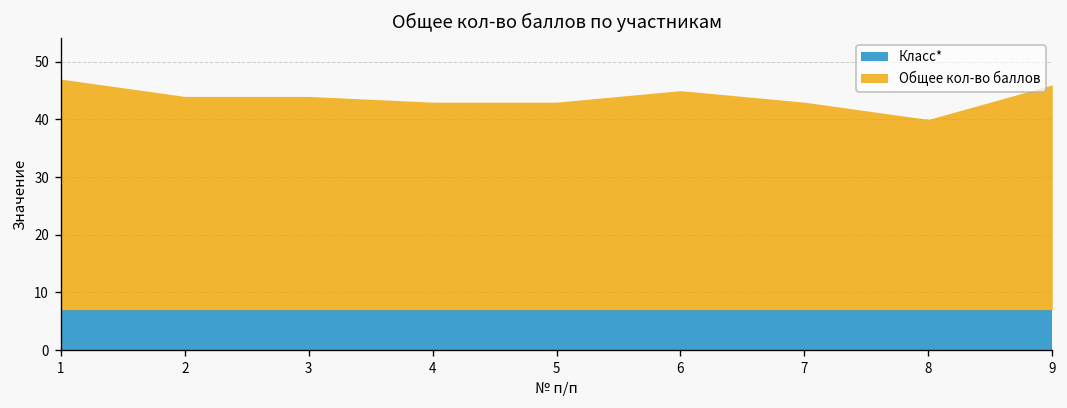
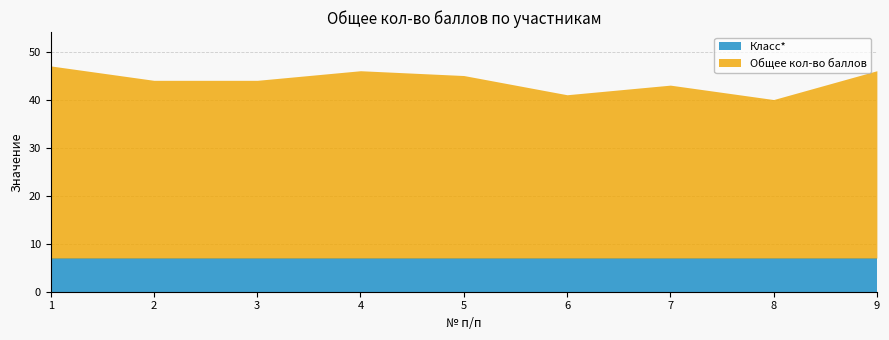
Общее кол-во баллов, 4: 36 -> 39
Общее кол-во баллов, 5: 36 -> 38
Общее кол-во баллов, 6: 38 -> 34
